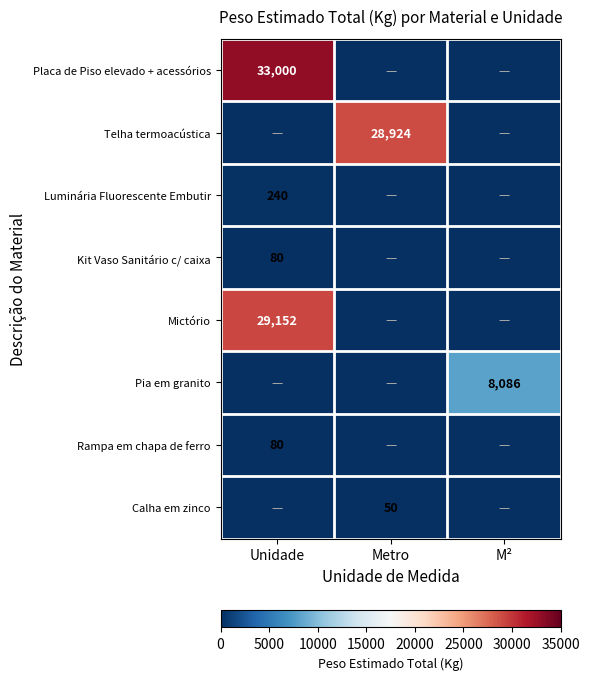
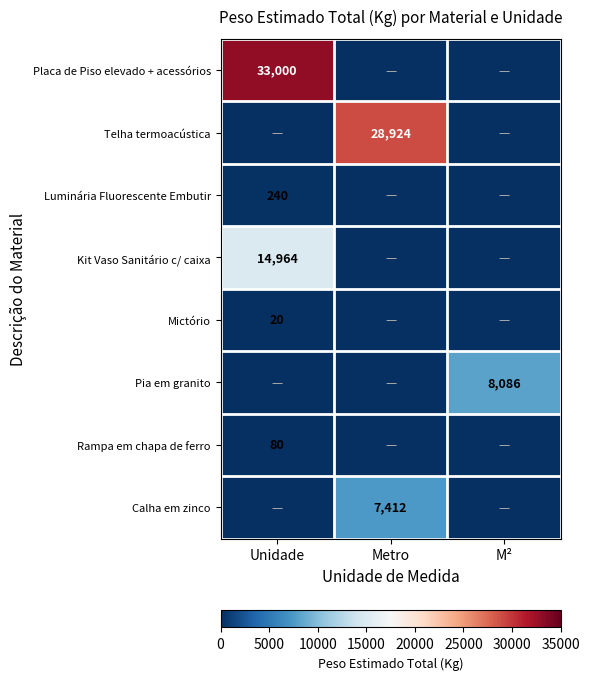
Kit Vaso Sanitário c/ caixa, Unidade: 80 -> 14,964
Mictório, Unidade: 29,152 -> 20
Calha em zinco, Metro: 50 -> 7,412
